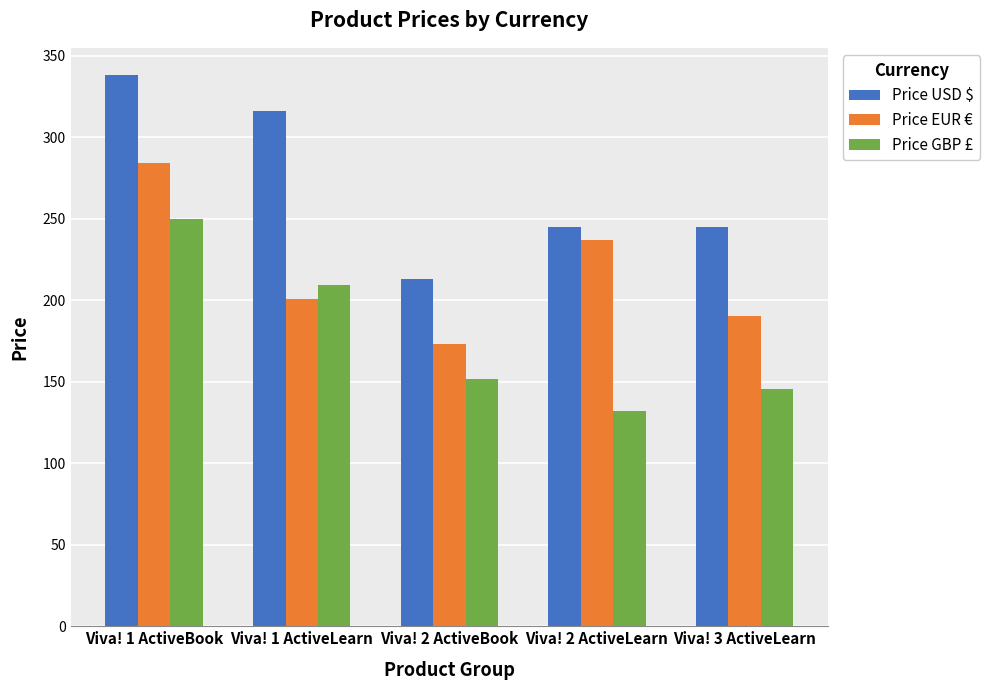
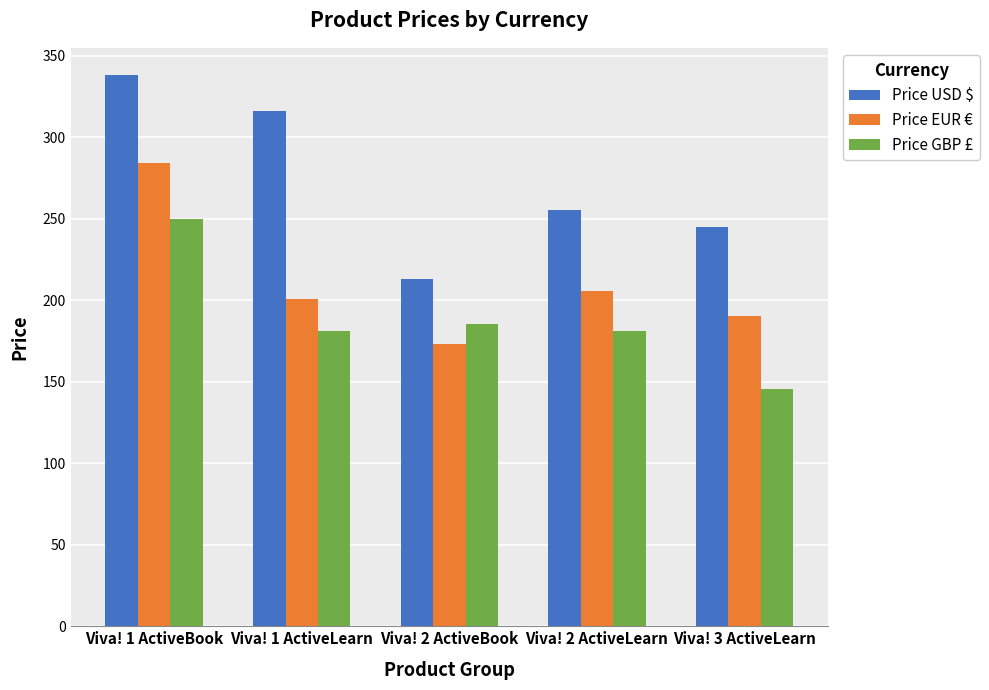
Price GBP £, Viva! 1 ActiveLearn: 210 -> 181
Price GBP £, Viva! 2 ActiveBook: 152 -> 185
Price USD $, Viva! 2 ActiveLearn: 245 -> 256
Price EUR €, Viva! 2 ActiveLearn: 237 -> 206
Price GBP £, Viva! 2 ActiveLearn: 132 -> 181
